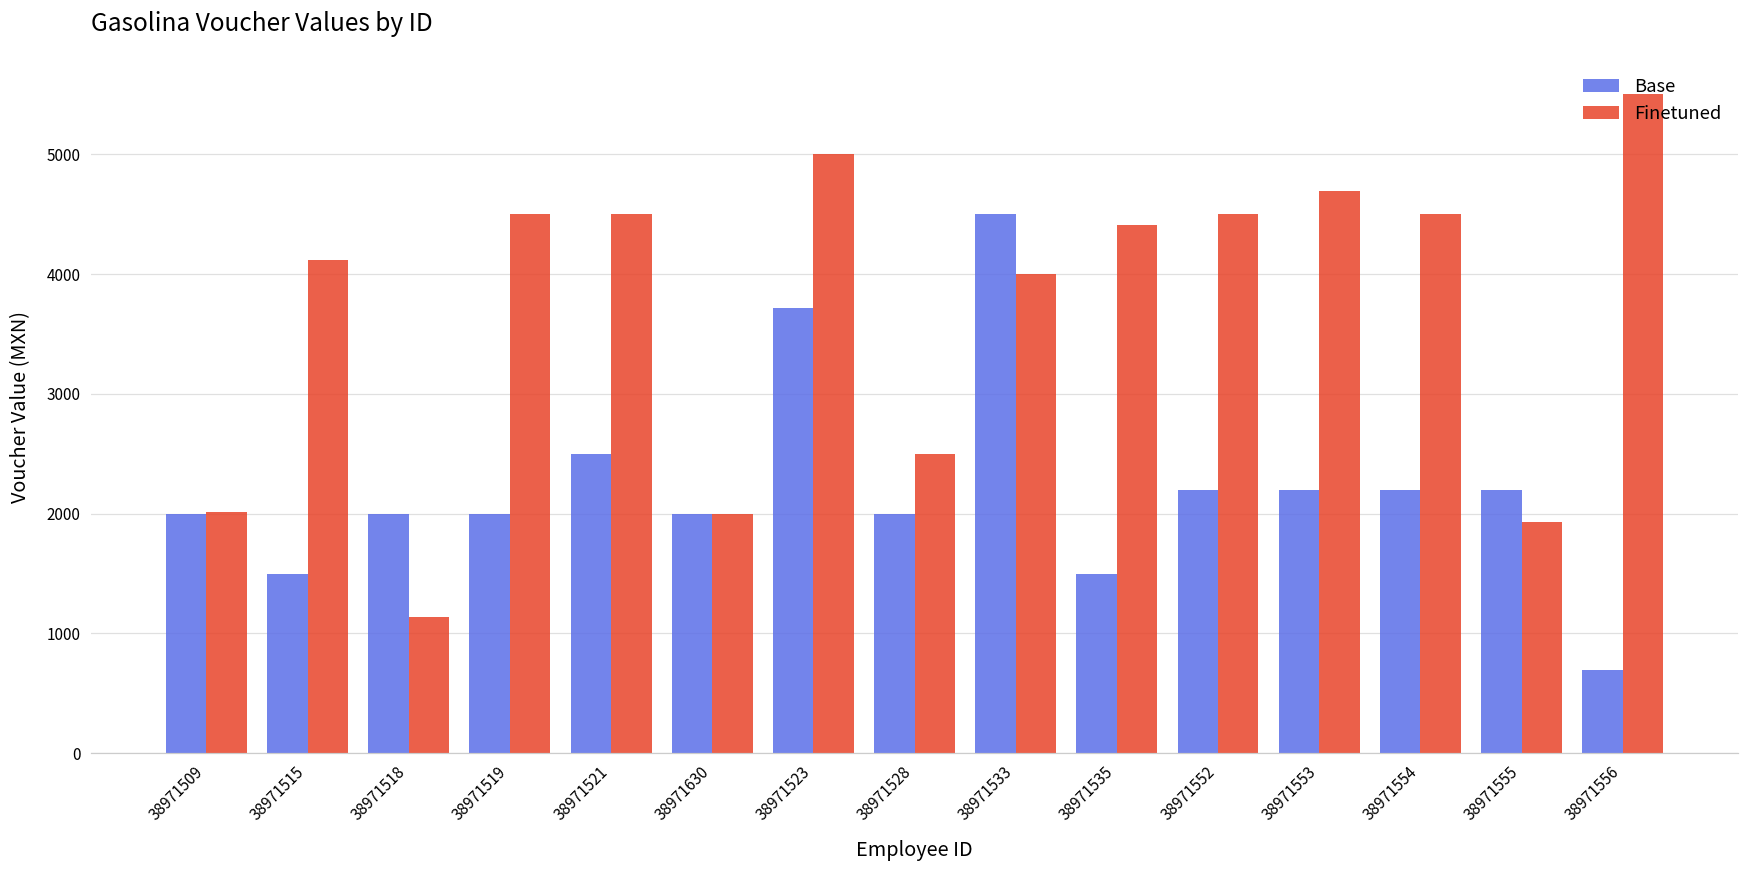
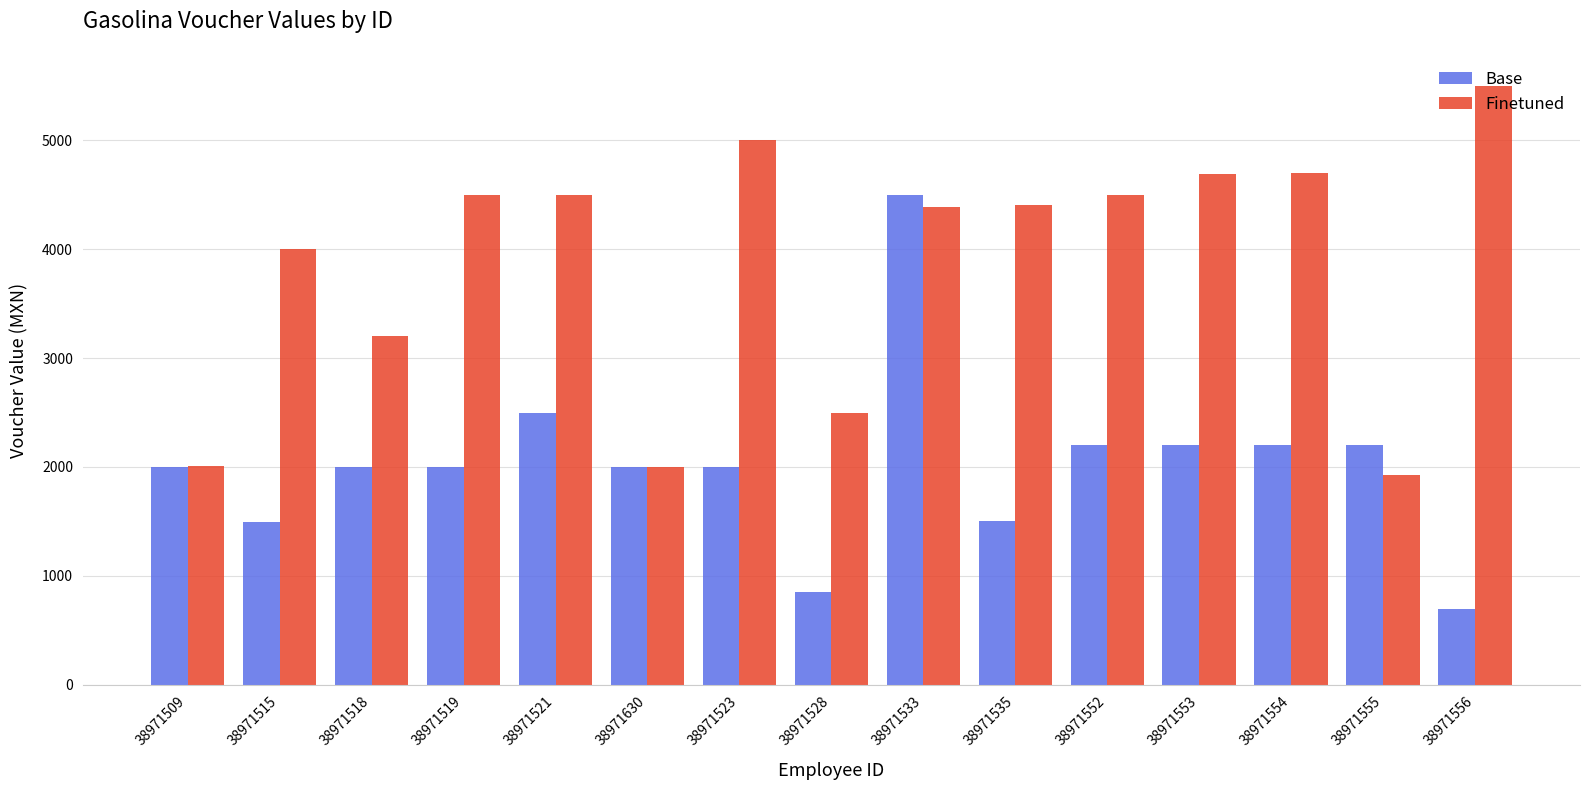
Finetuned, 38971515: 4110 -> 4000
Finetuned, 38971518: 1140 -> 3200
Base, 38971523: 3720 -> 2000
Base, 38971528: 2000 -> 860
Finetuned, 38971533: 4000 -> 4390
Finetuned, 38971554: 4500 -> 4700
